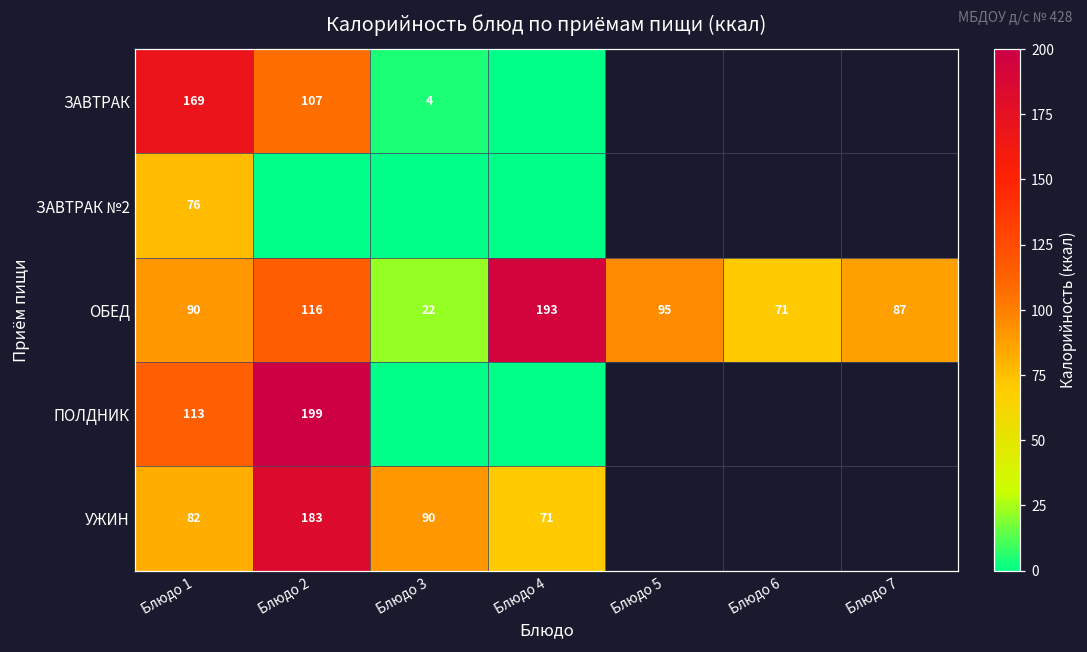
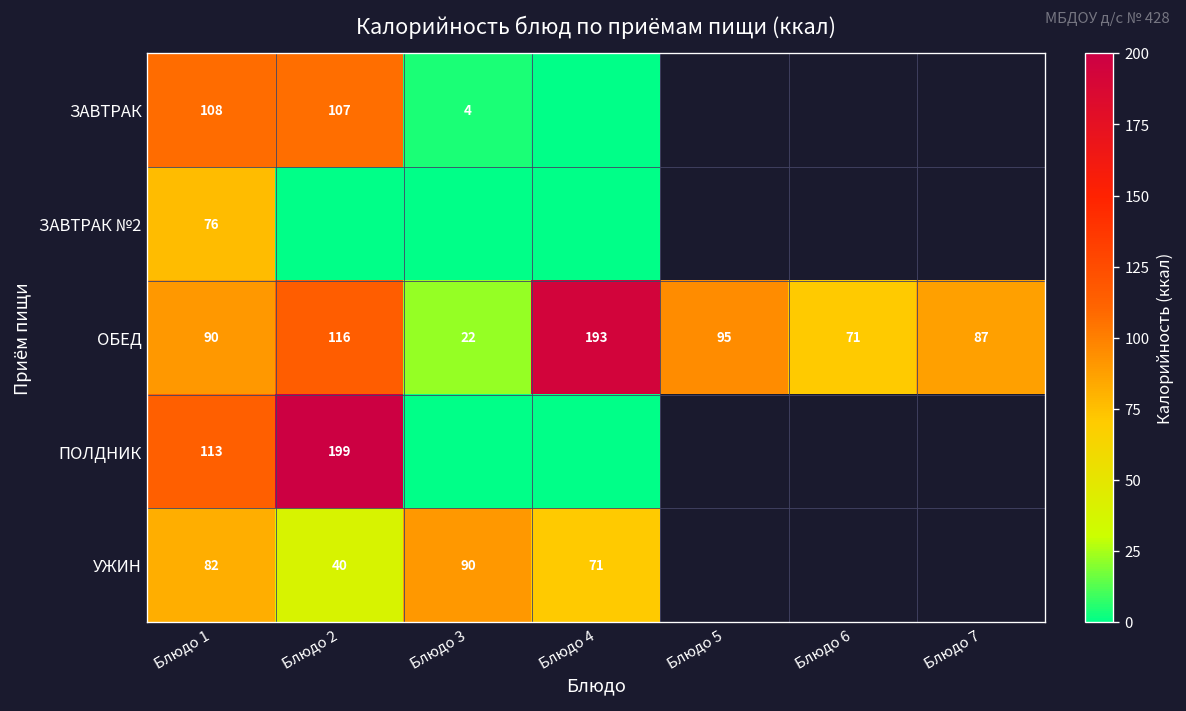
ЗАВТРАК, Блюдо 1: 169 -> 108
УЖИН, Блюдо 2: 183 -> 40
